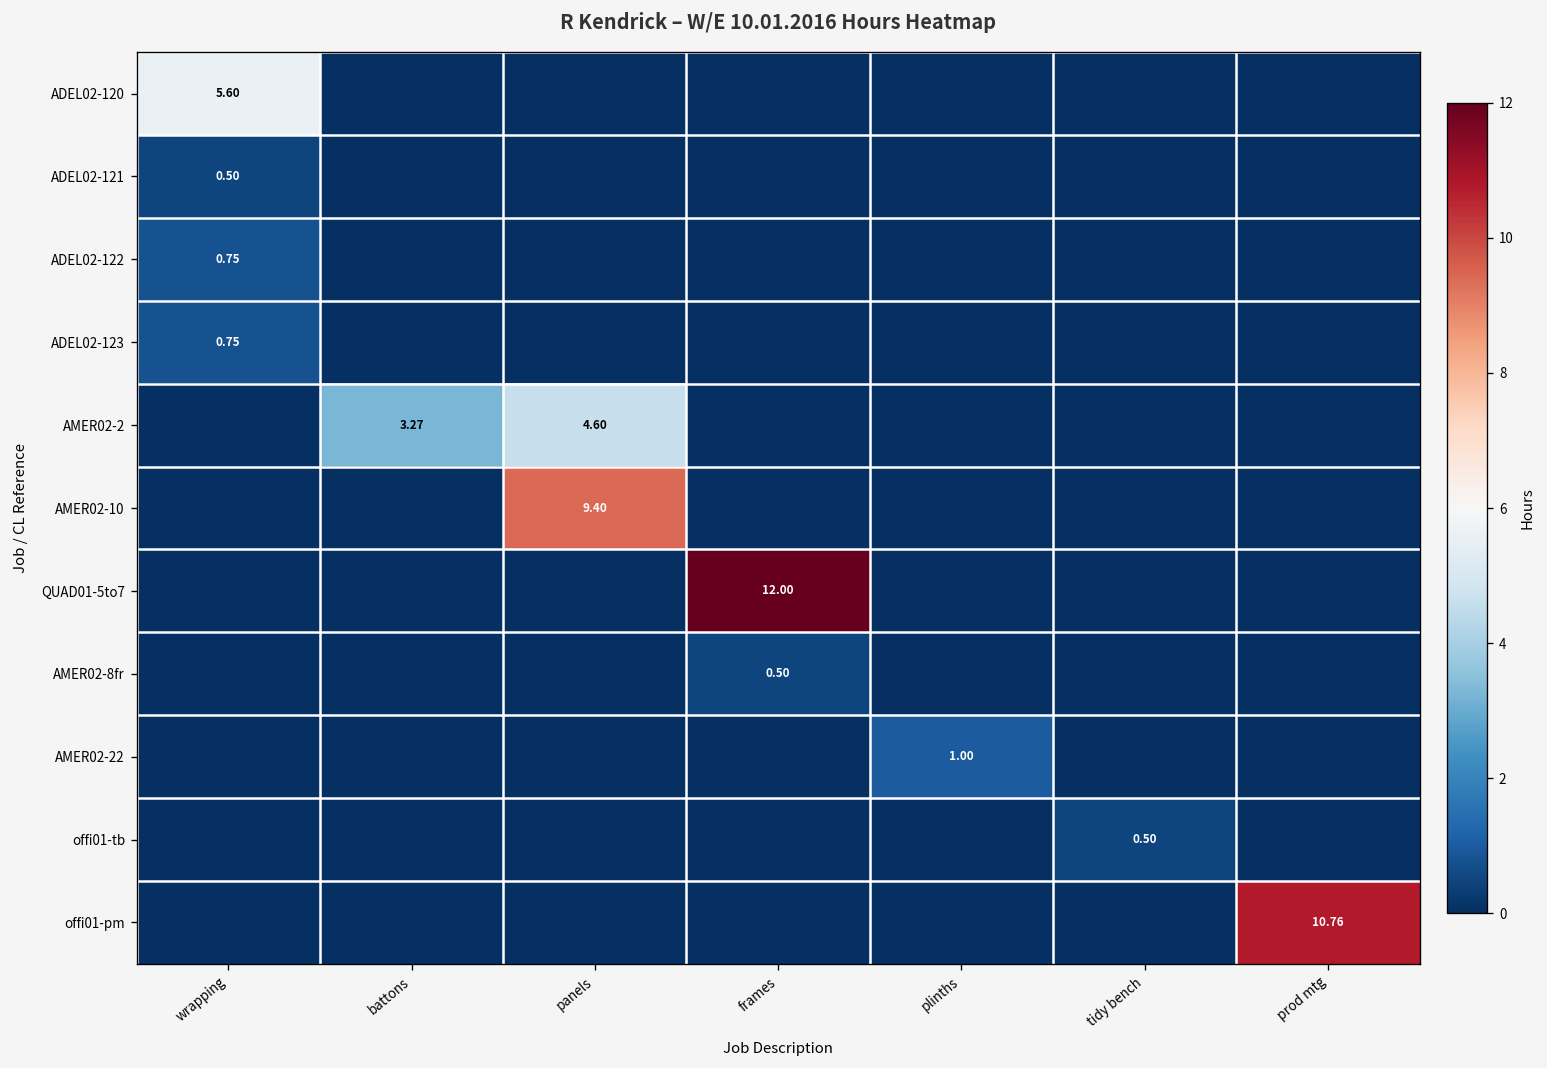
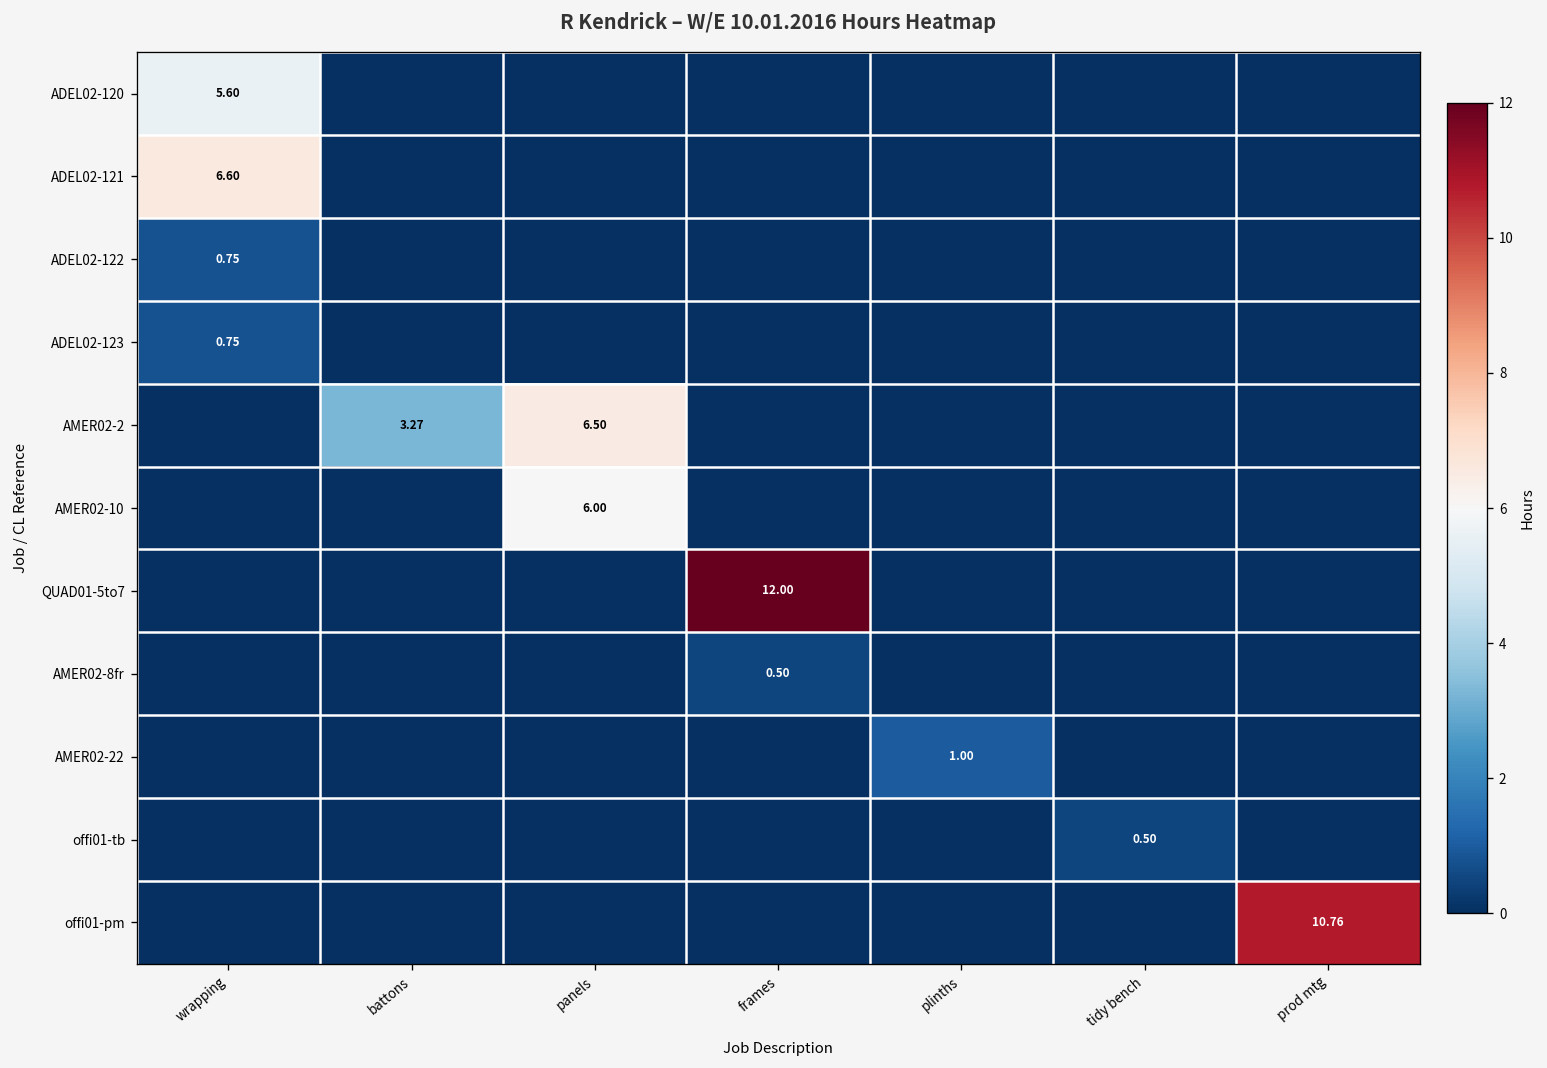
ADEL02-121, wrapping: 0.50 -> 6.60
AMER02-2, panels: 4.60 -> 6.50
AMER02-10, panels: 9.40 -> 6.00
